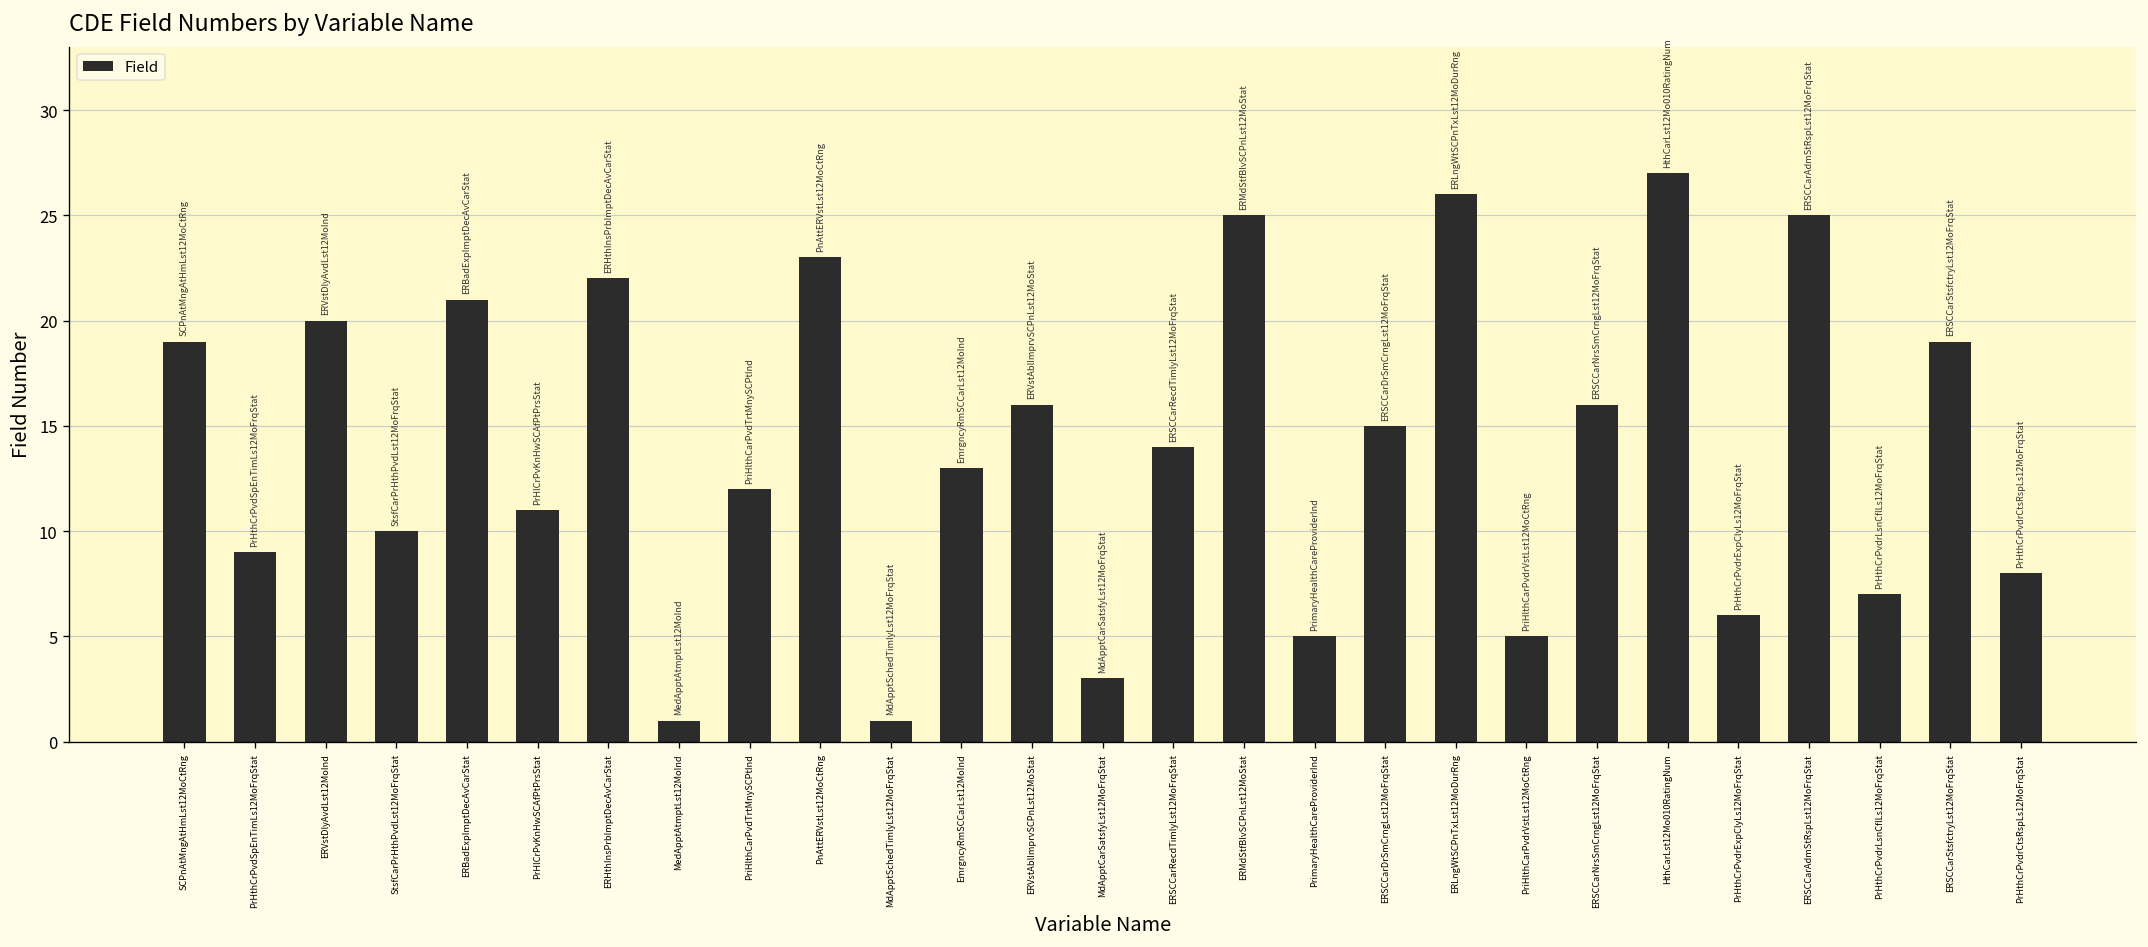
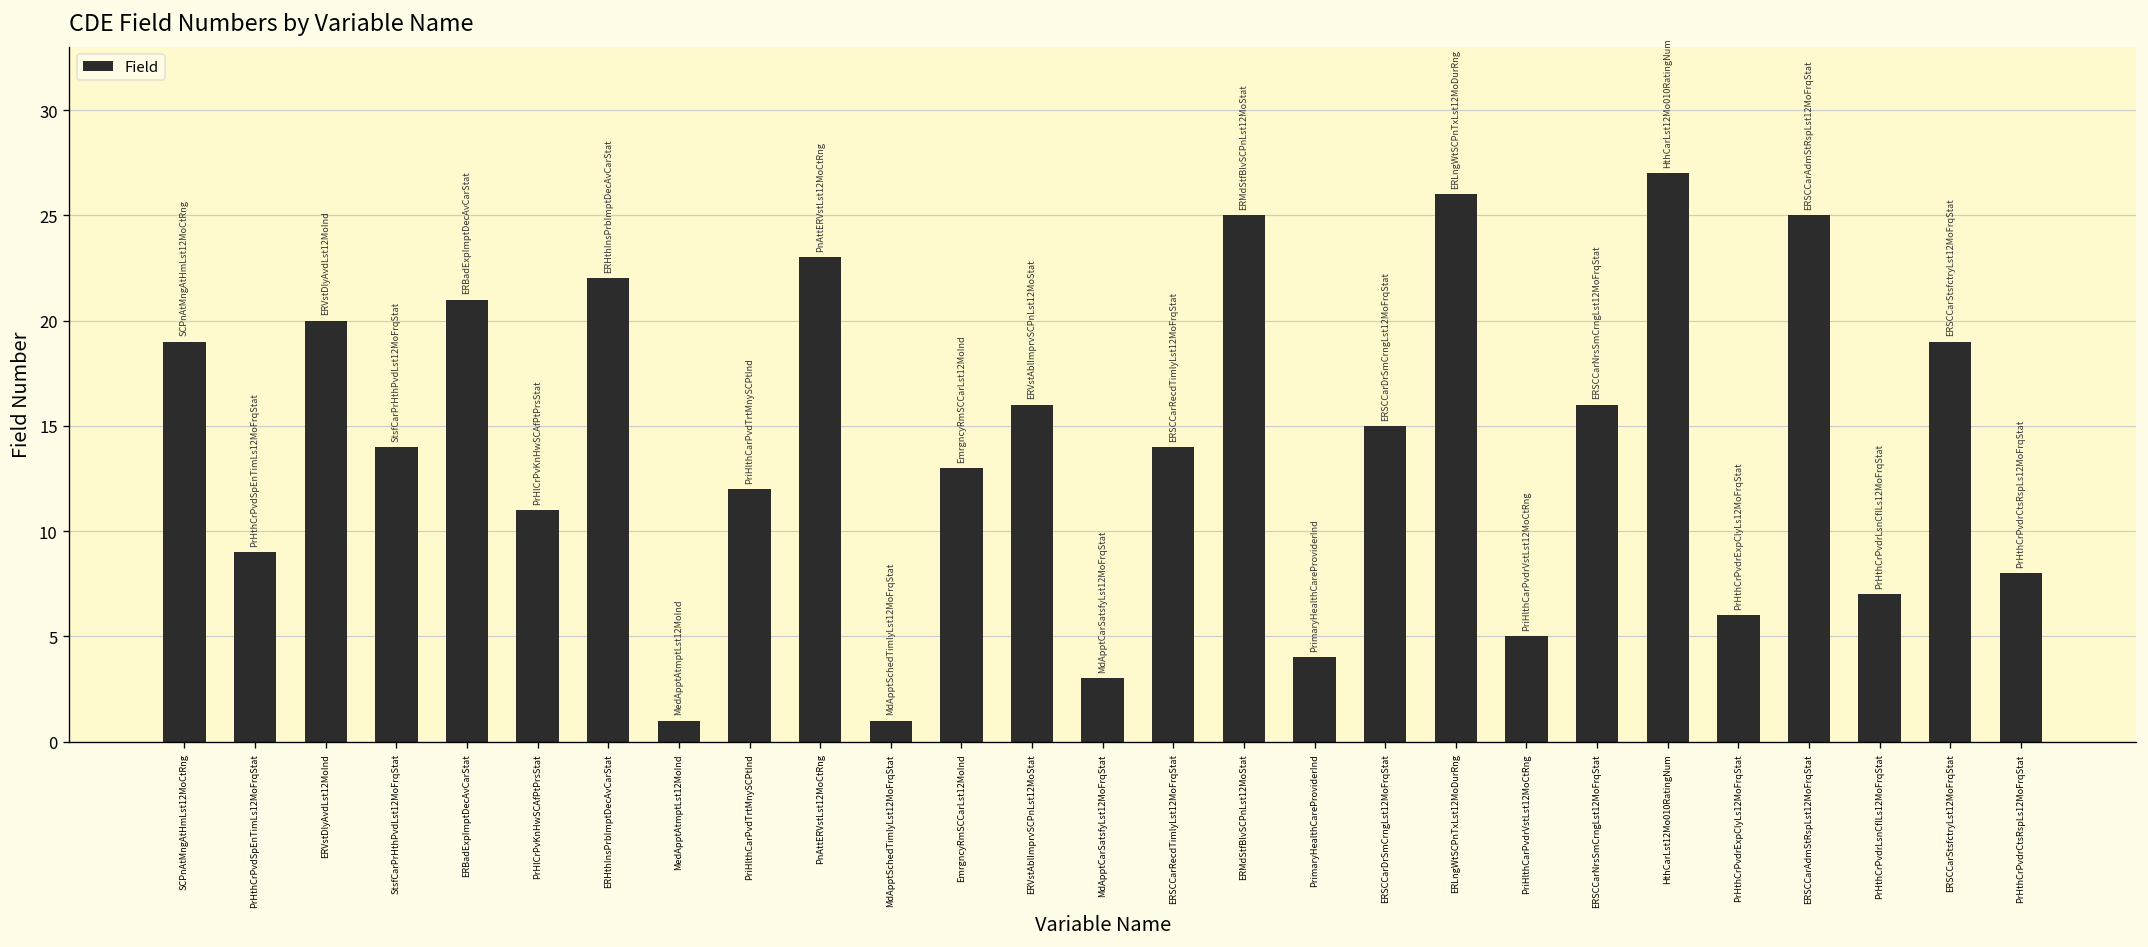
StsfCarPrHthPvdLst12MoFrqStat: 10 -> 14
PrimaryHealthCareProviderInd: 5 -> 4
